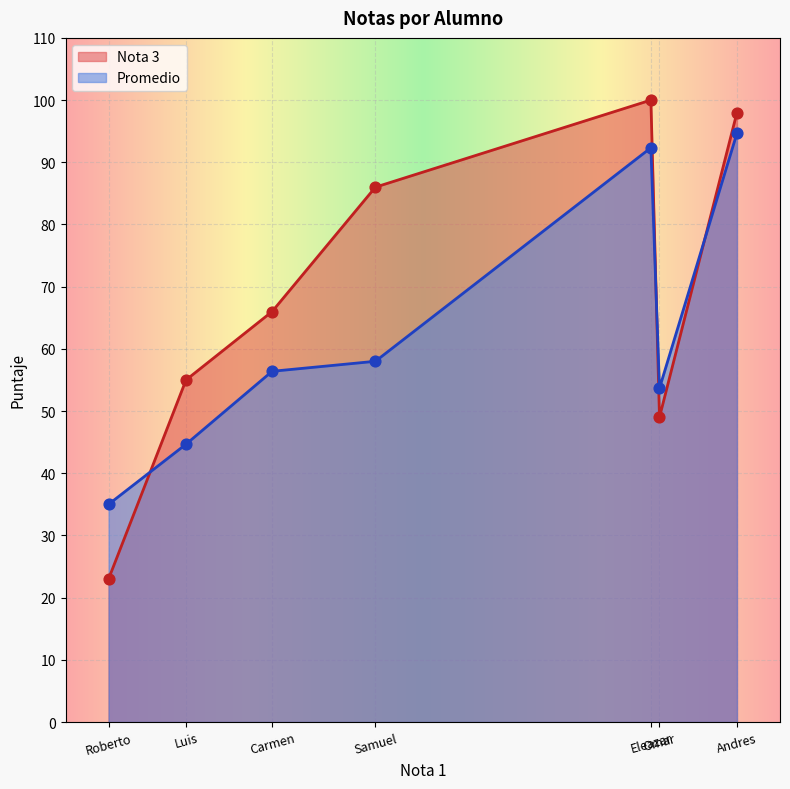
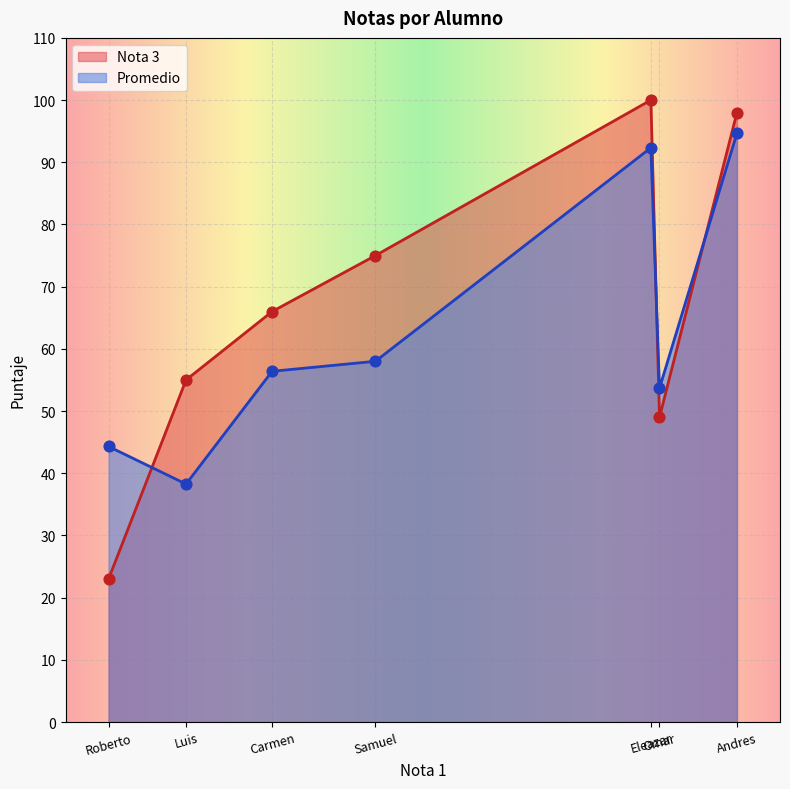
Promedio, Roberto: 35 -> 44
Promedio, Luis: 45 -> 38
Nota 3, Samuel: 86 -> 75
